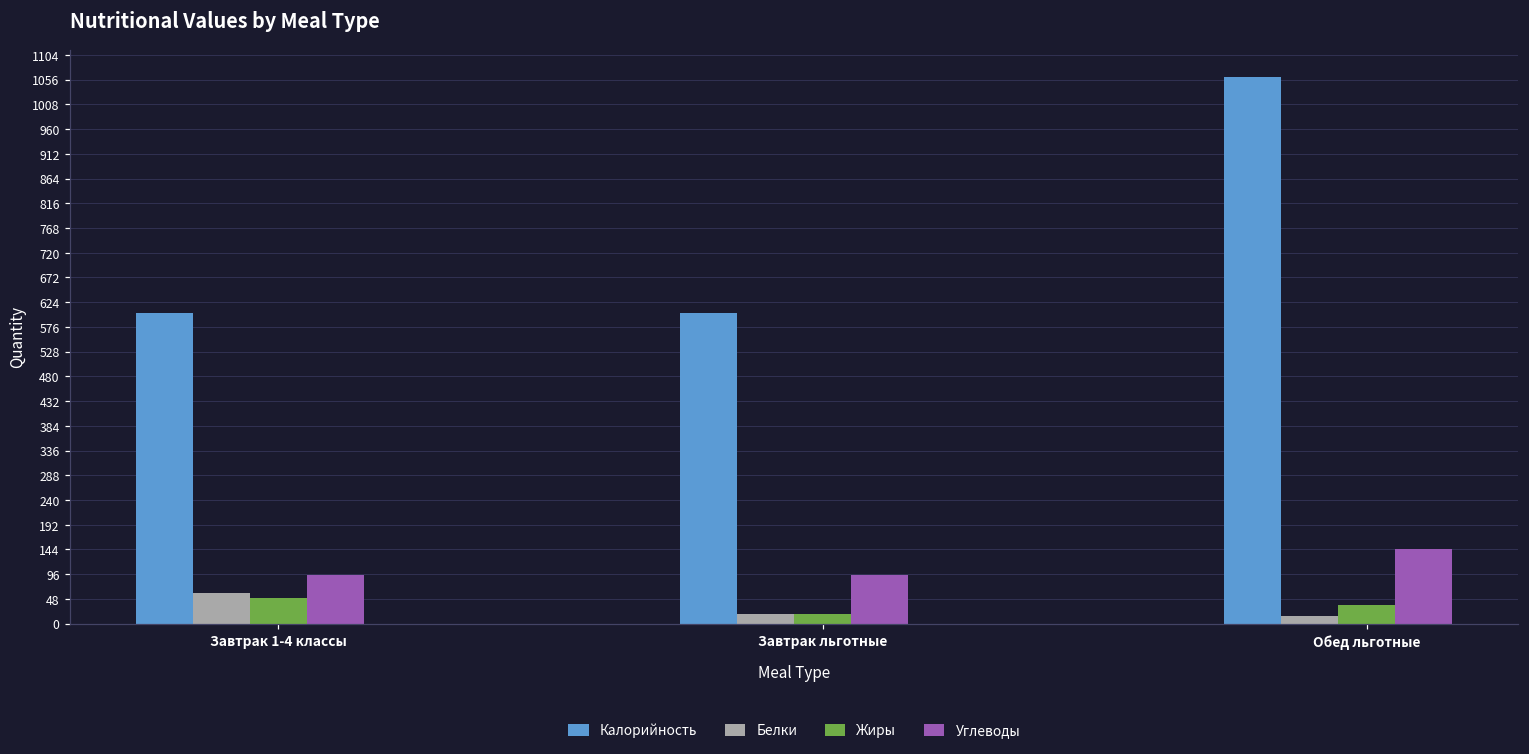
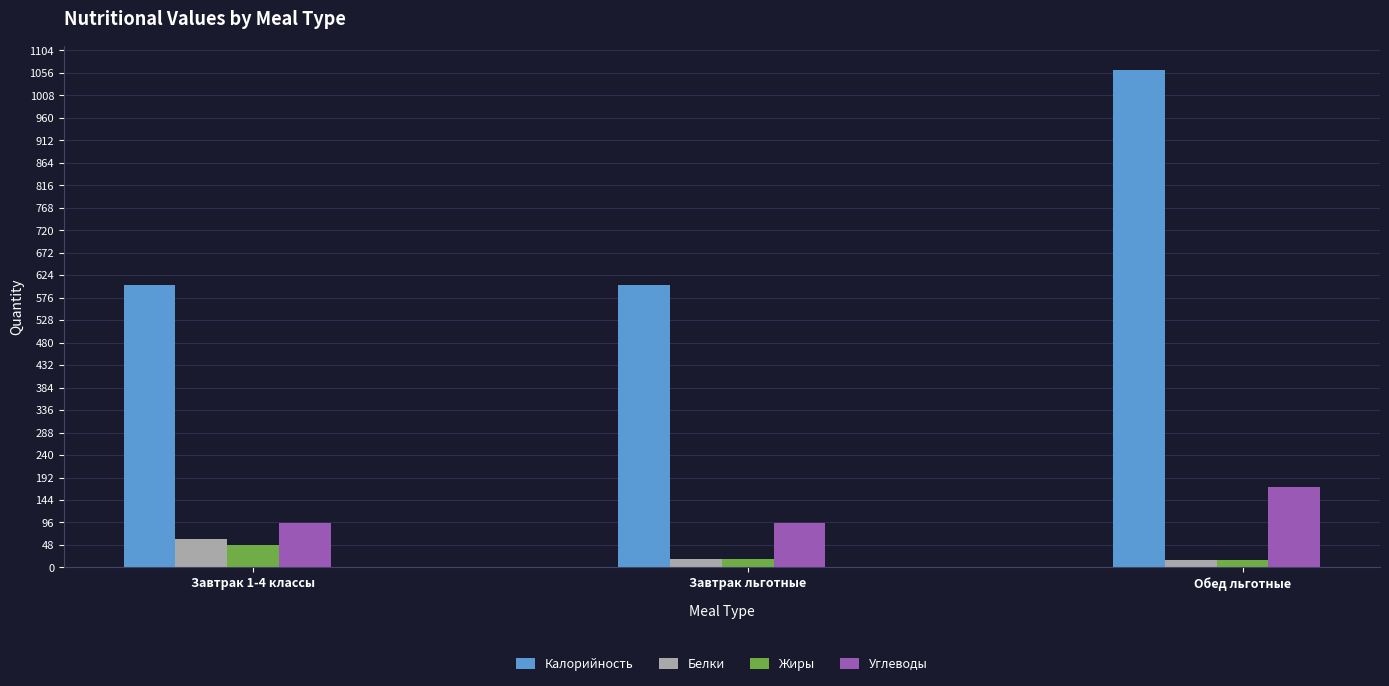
Жиры, Обед льготные: 40 -> 20
Углеводы, Обед льготные: 150 -> 170
